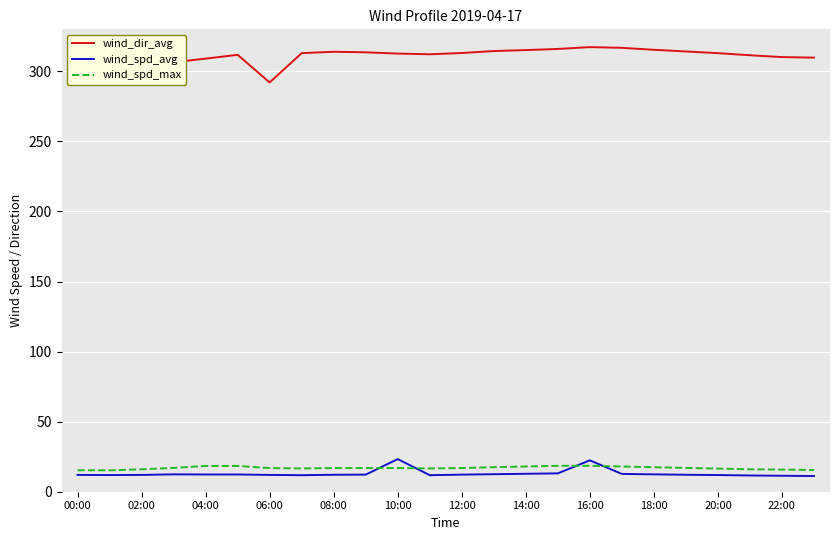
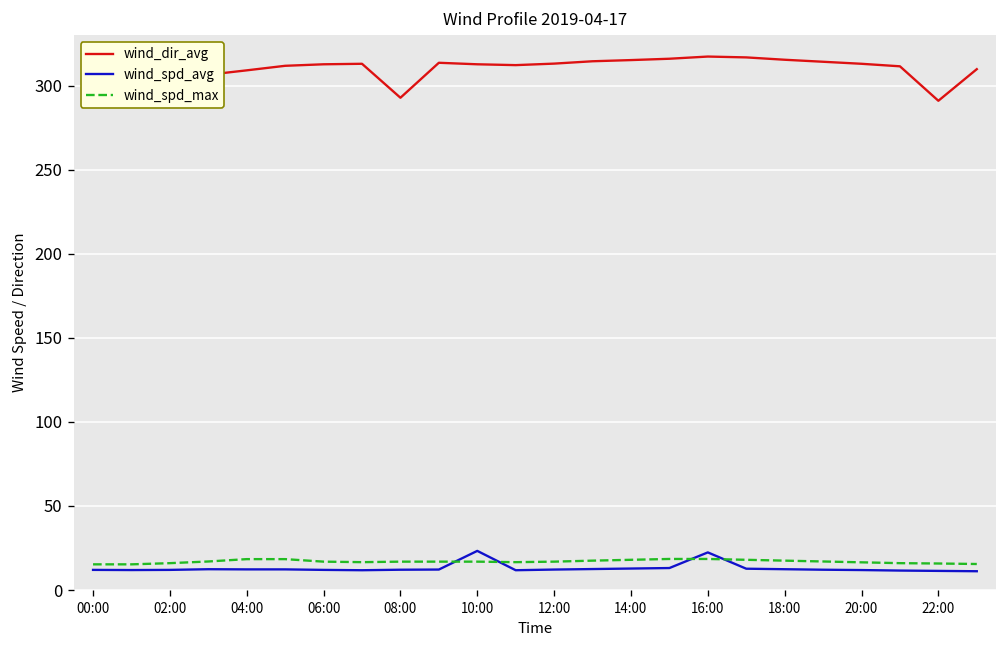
wind_dir_avg, 06:00: 292 -> 313
wind_dir_avg, 08:00: 314 -> 293
wind_dir_avg, 22:00: 310 -> 291
